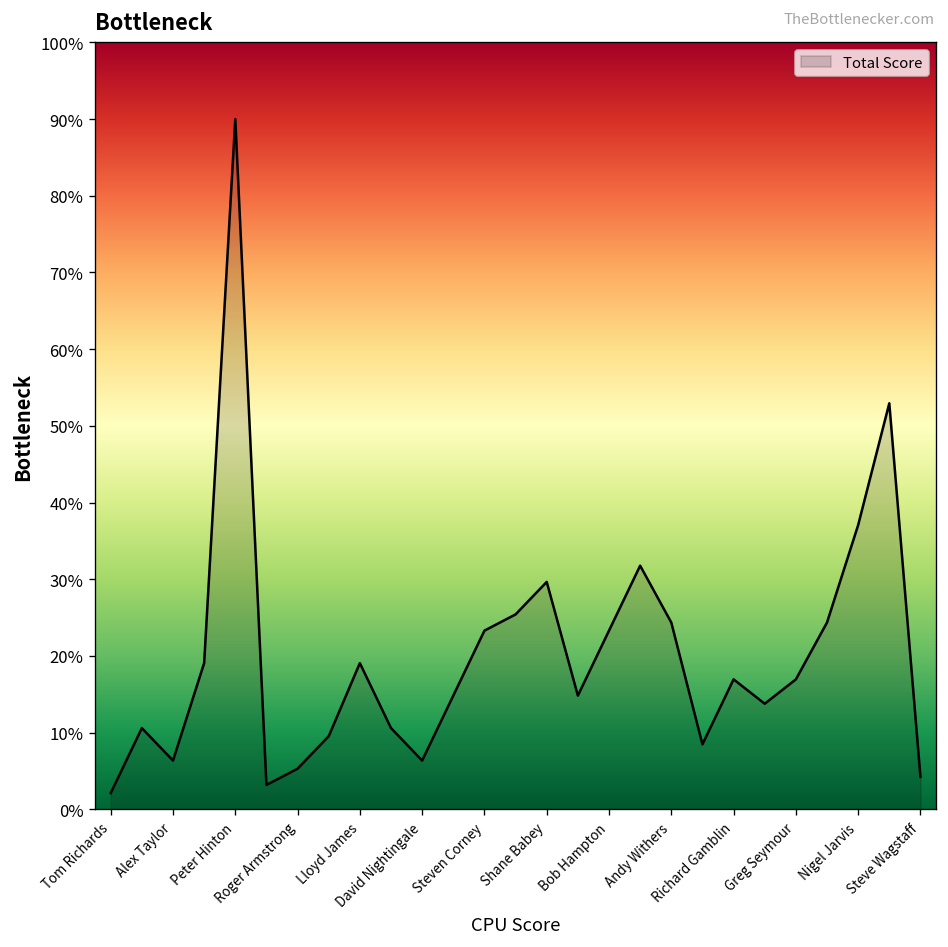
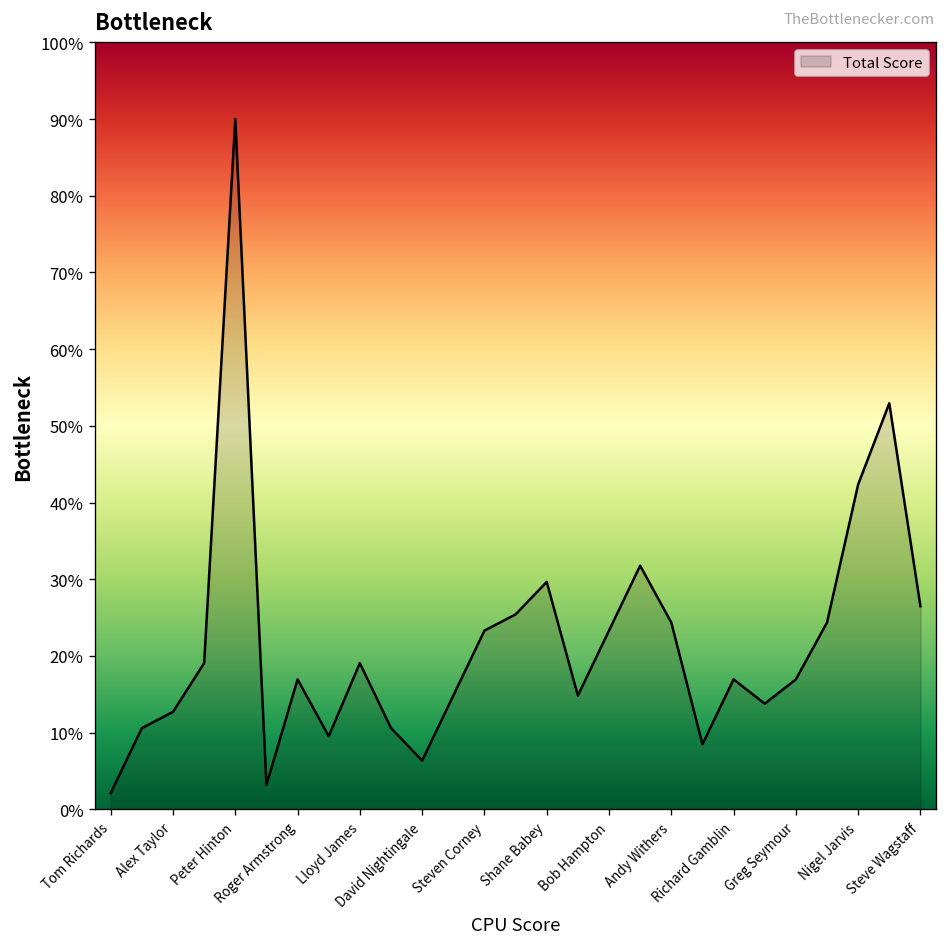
Alex Taylor: 6% -> 13%
Roger Armstrong: 5% -> 17%
Nigel Jarvis: 37% -> 42%
Steve Wagstaff: 4% -> 26%
